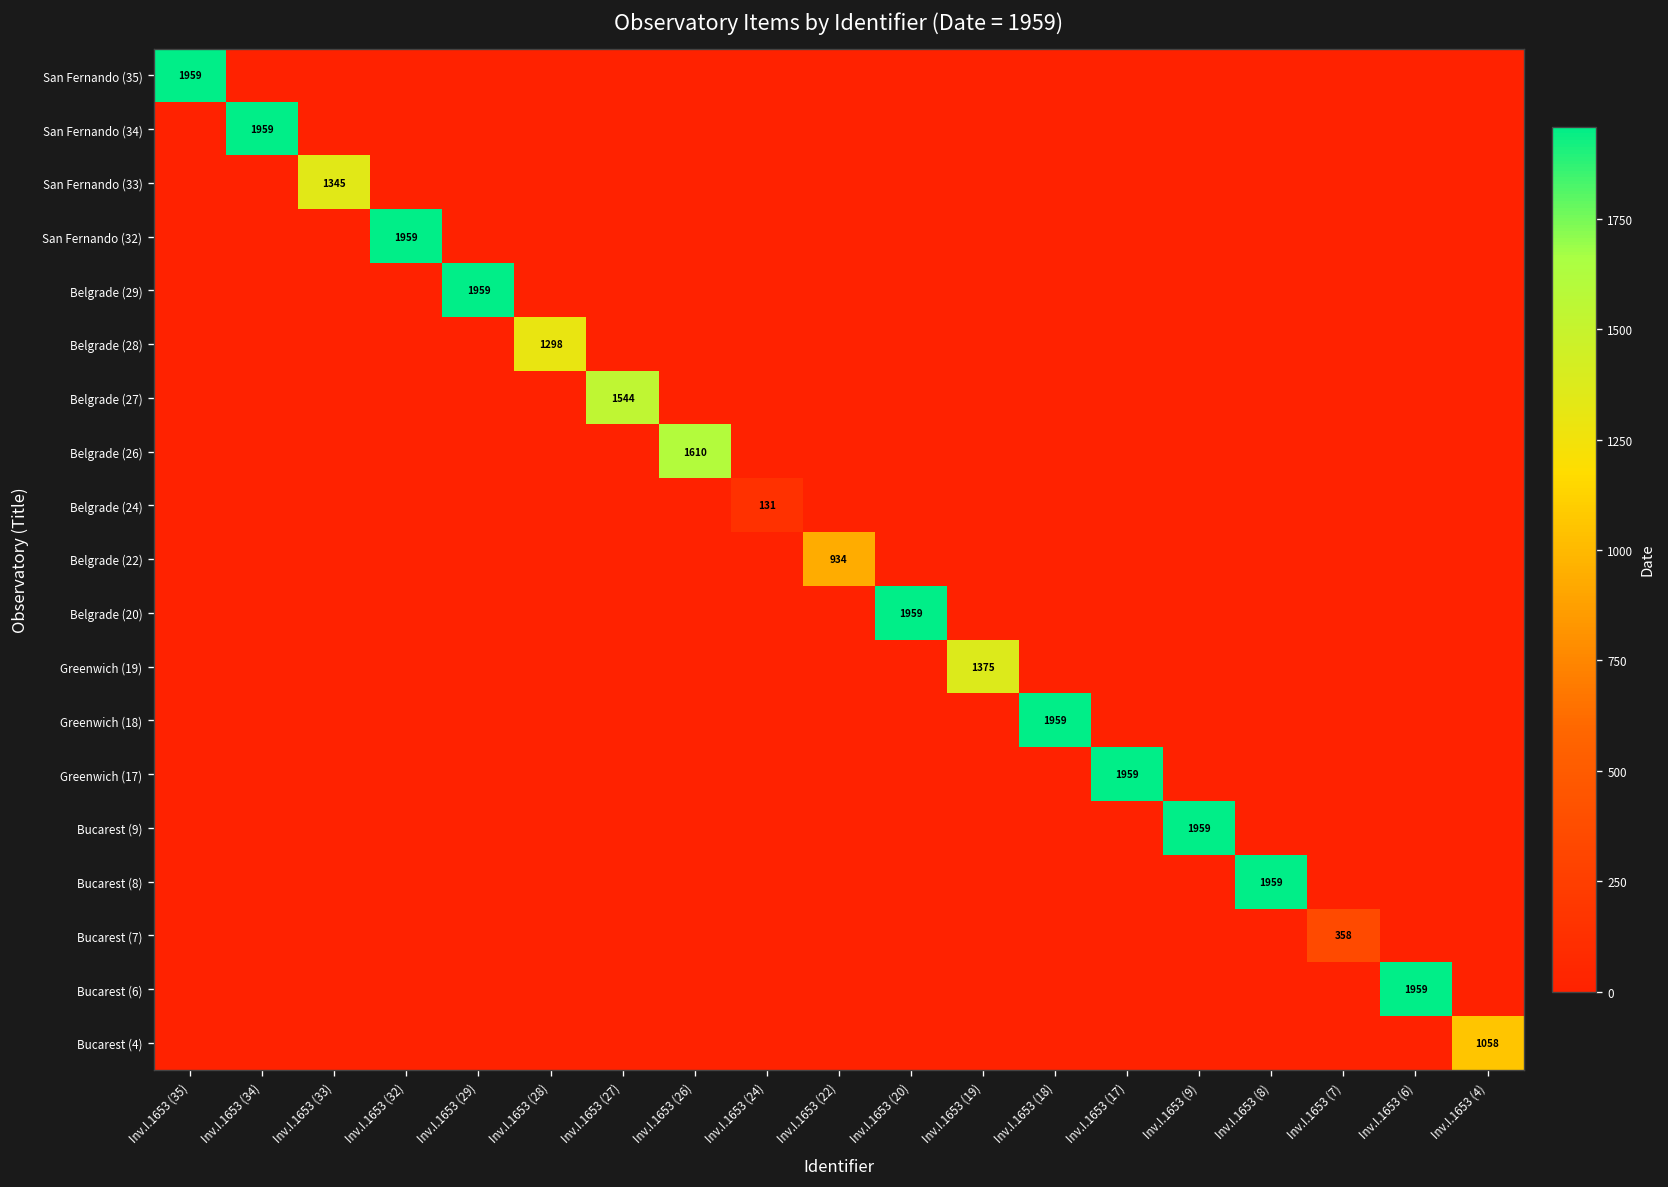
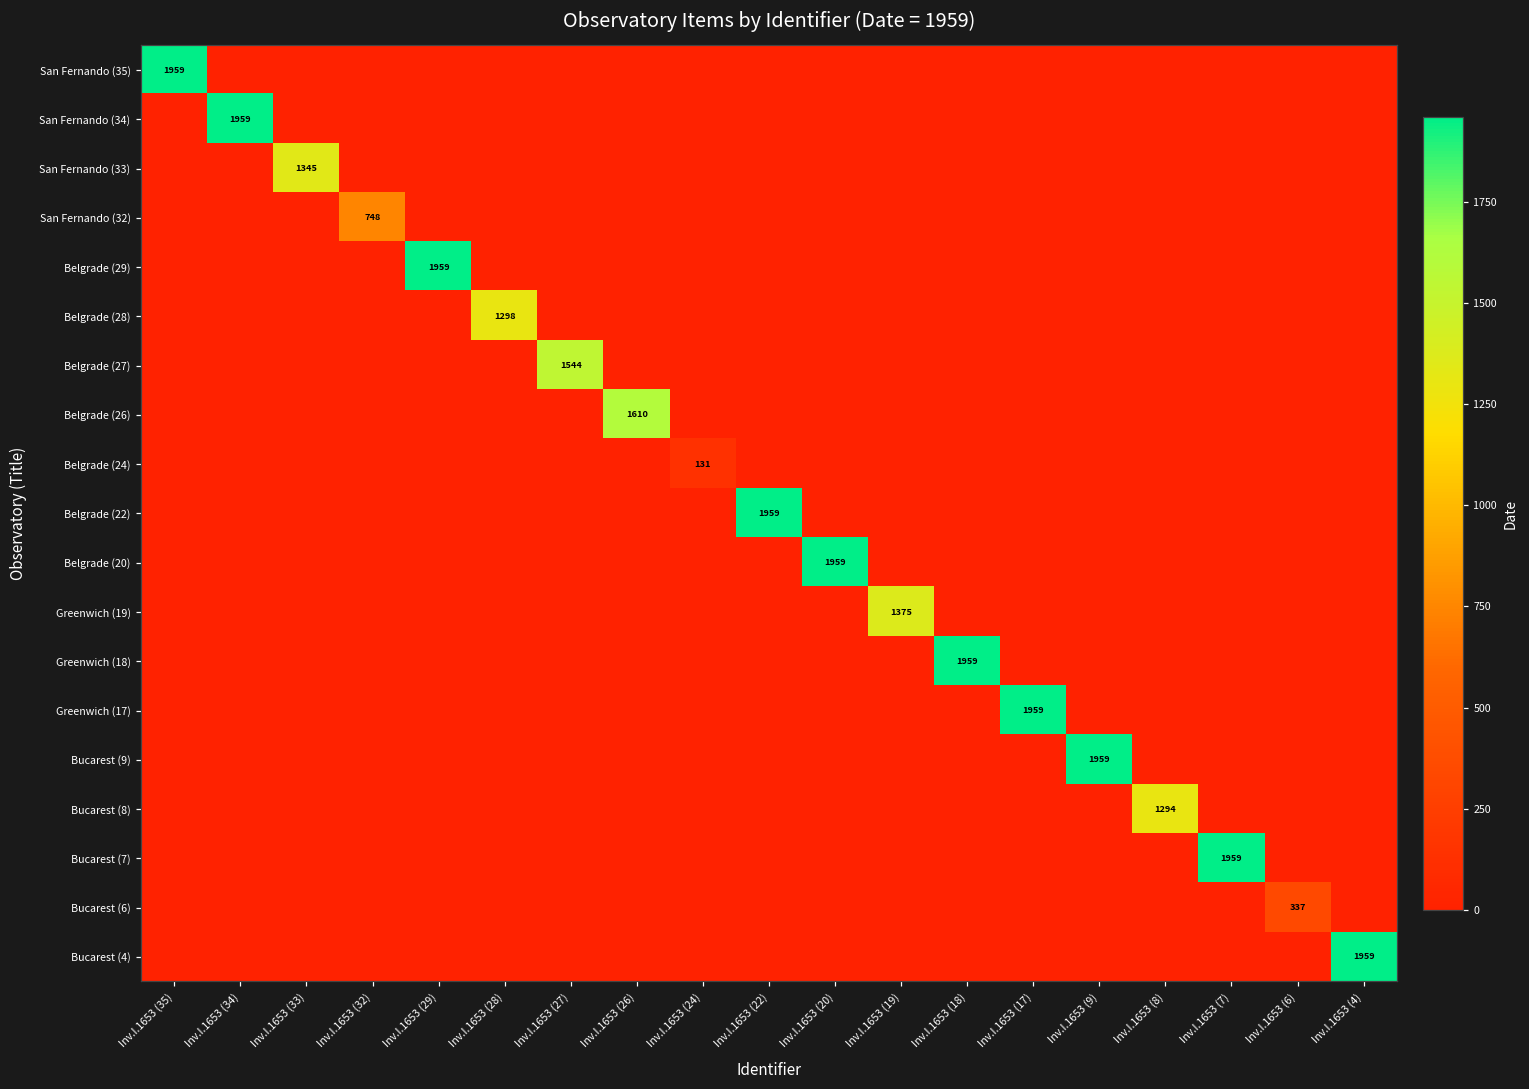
San Fernando (32), Inv.I.1653 (32): 1959 -> 748
Belgrade (22), Inv.I.1653 (22): 934 -> 1959
Bucarest (8), Inv.I.1653 (8): 1959 -> 1294
Bucarest (7), Inv.I.1653 (7): 358 -> 1959
Bucarest (6), Inv.I.1653 (6): 1959 -> 337
Bucarest (4), Inv.I.1653 (4): 1058 -> 1959
